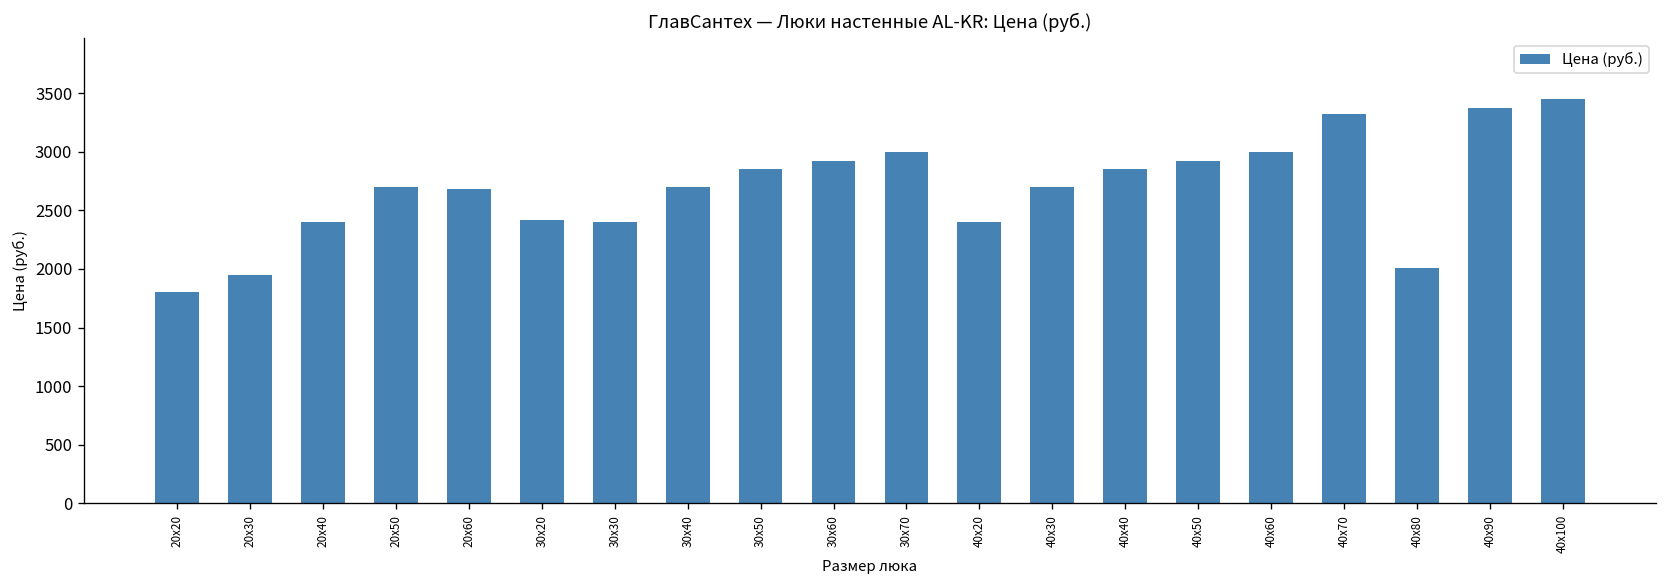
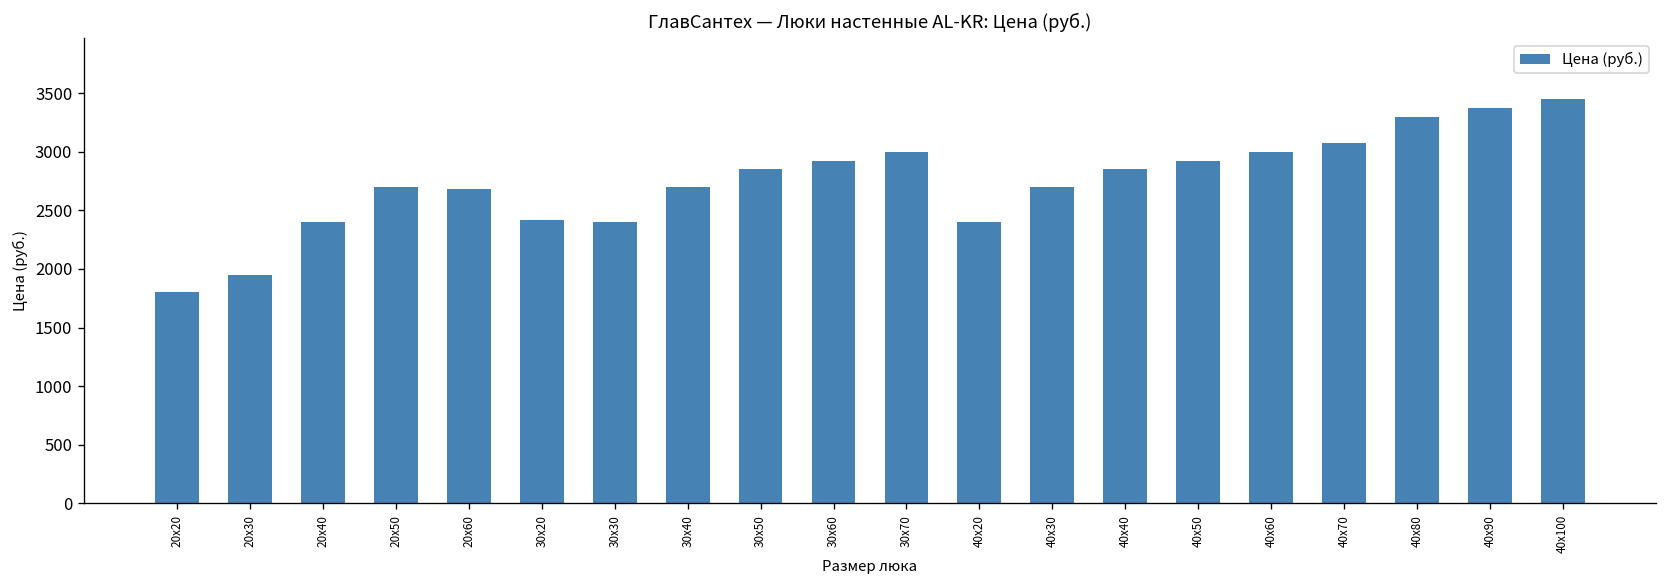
40x70: 3300 -> 3100
40x80: 2000 -> 3300
